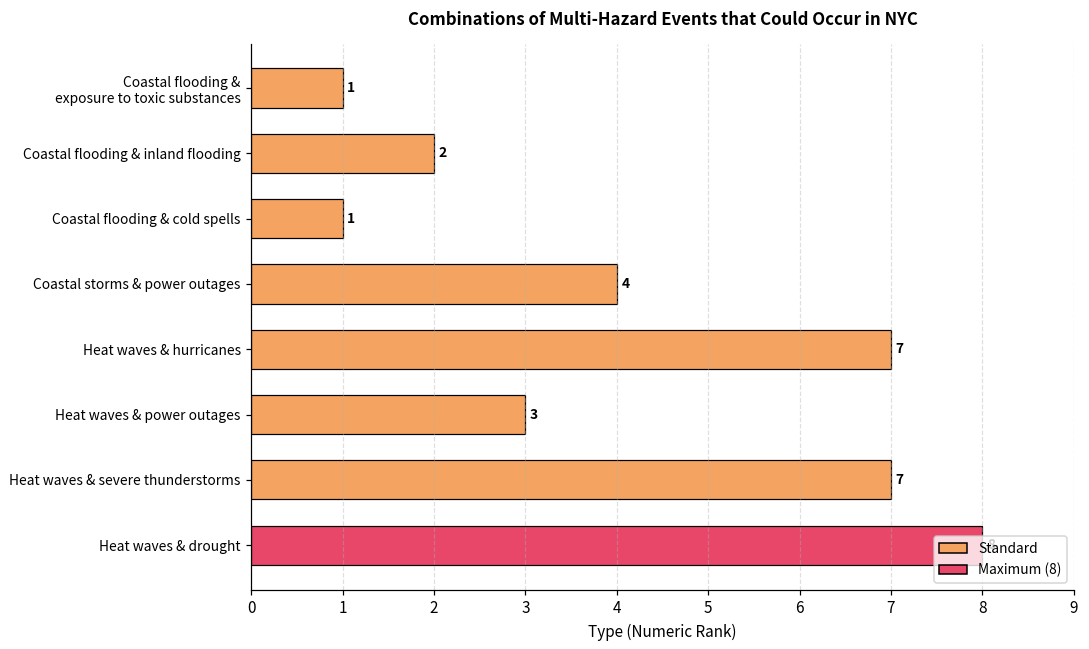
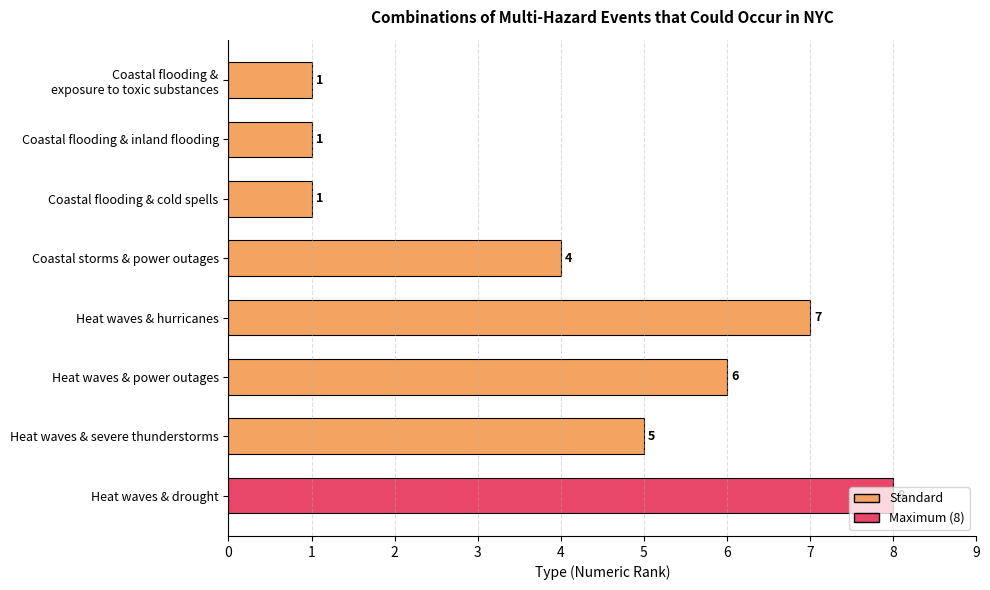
Coastal flooding & inland flooding: 2 -> 1
Heat waves & power outages: 3 -> 6
Heat waves & severe thunderstorms: 7 -> 5
